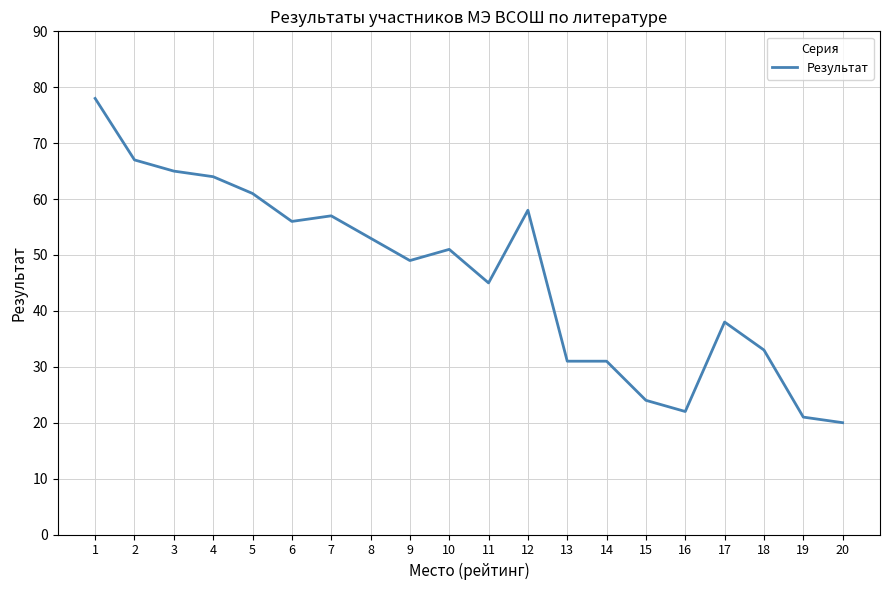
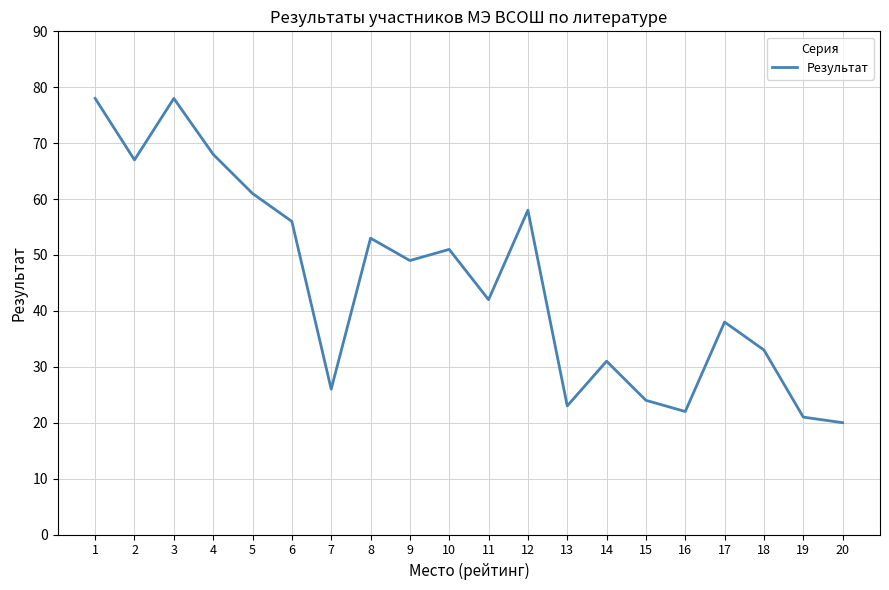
3: 65 -> 78
4: 64 -> 68
7: 57 -> 26
11: 45 -> 42
13: 31 -> 23
